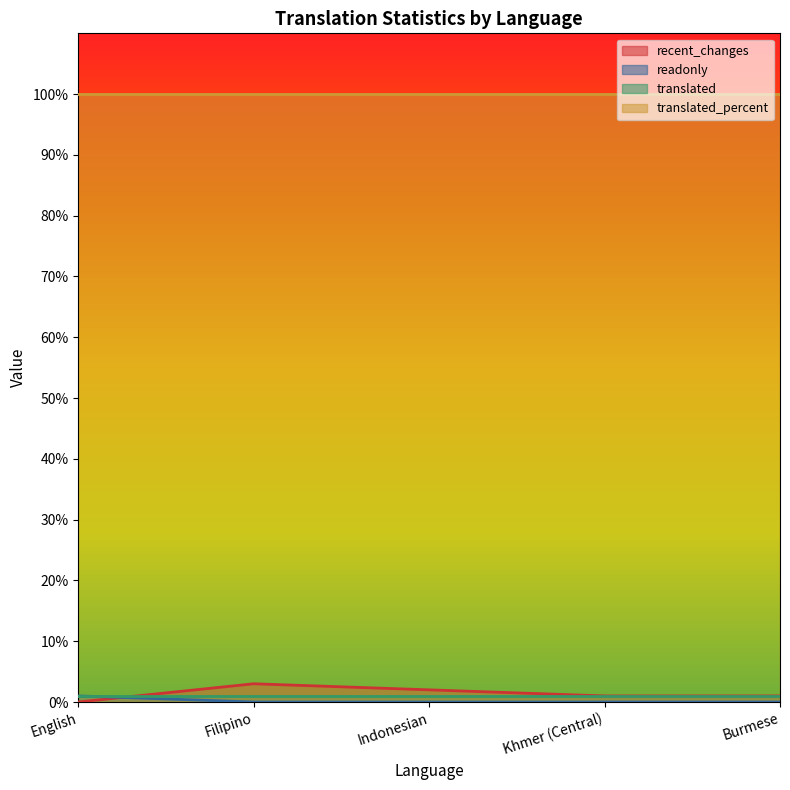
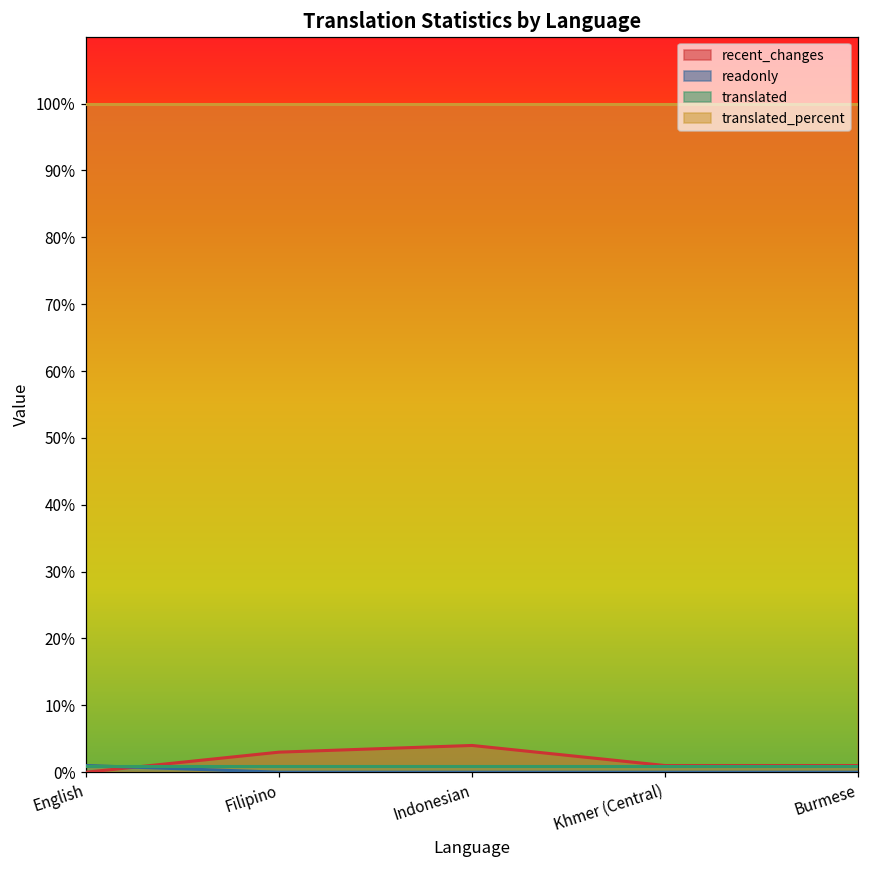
recent_changes, Indonesian: 2% -> 4%
